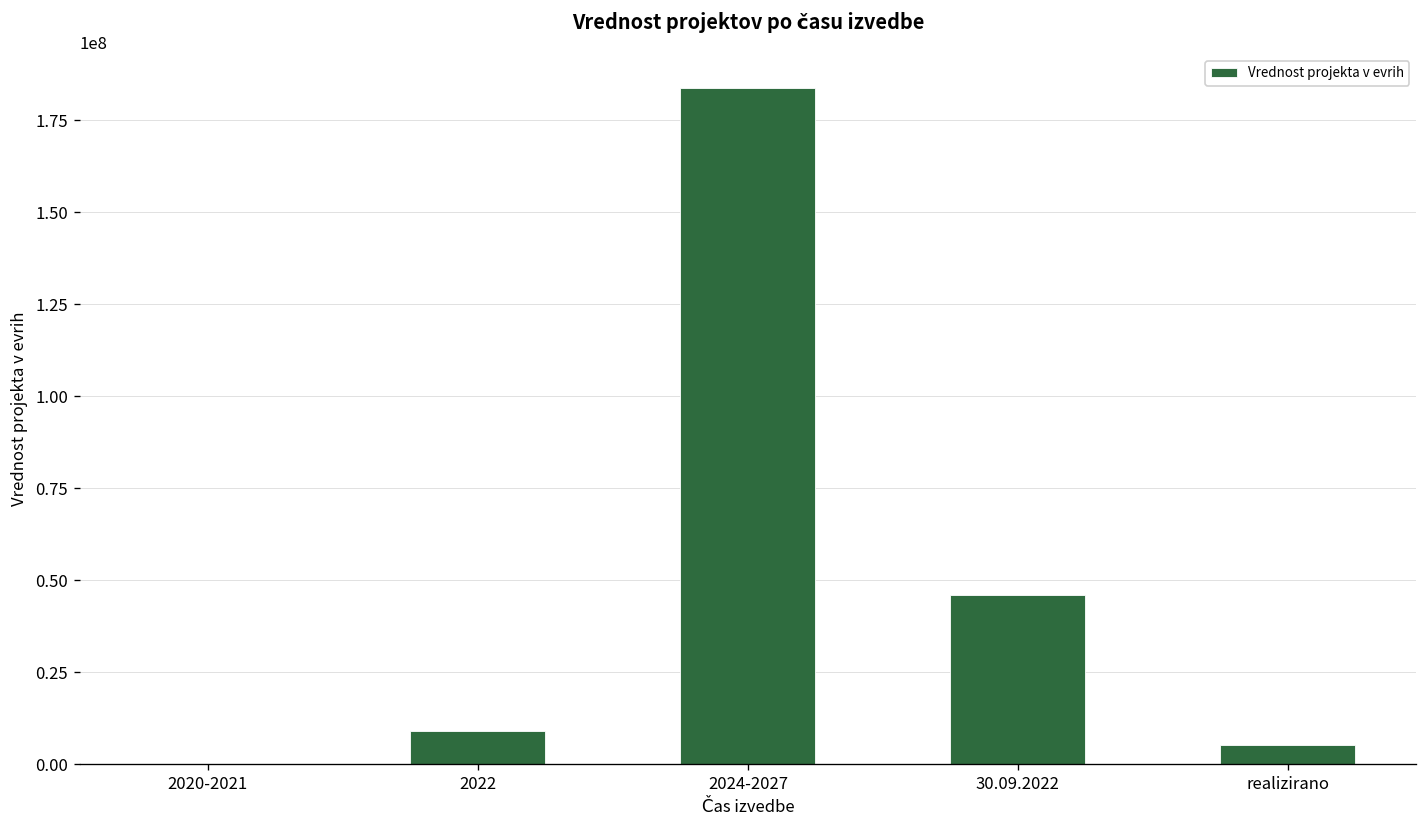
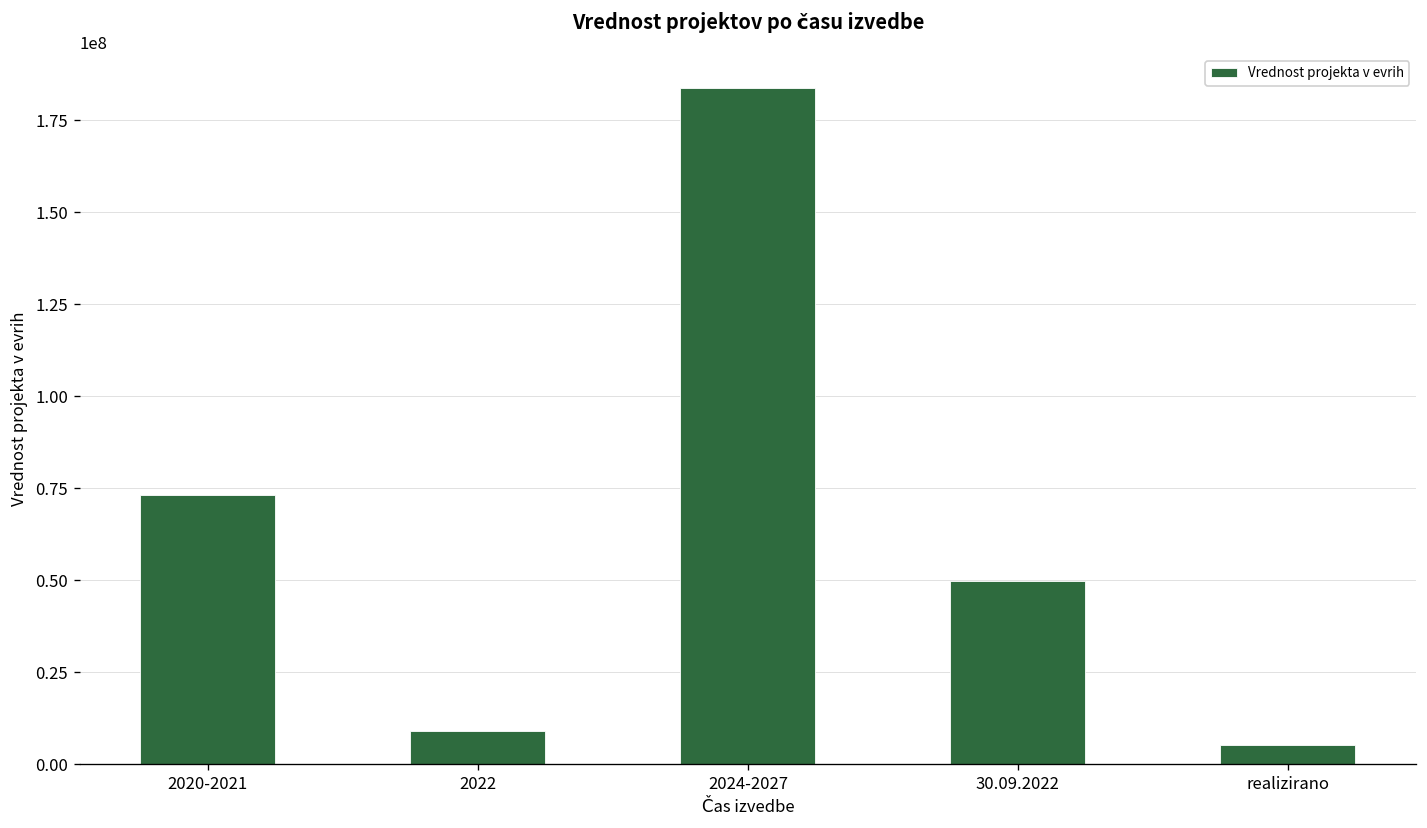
2020-2021: 0 -> 73000000
30.09.2022: 46000000 -> 50000000
